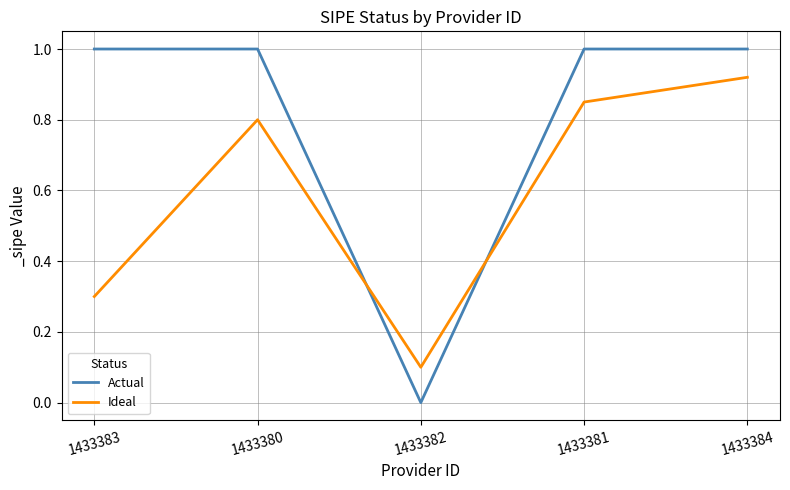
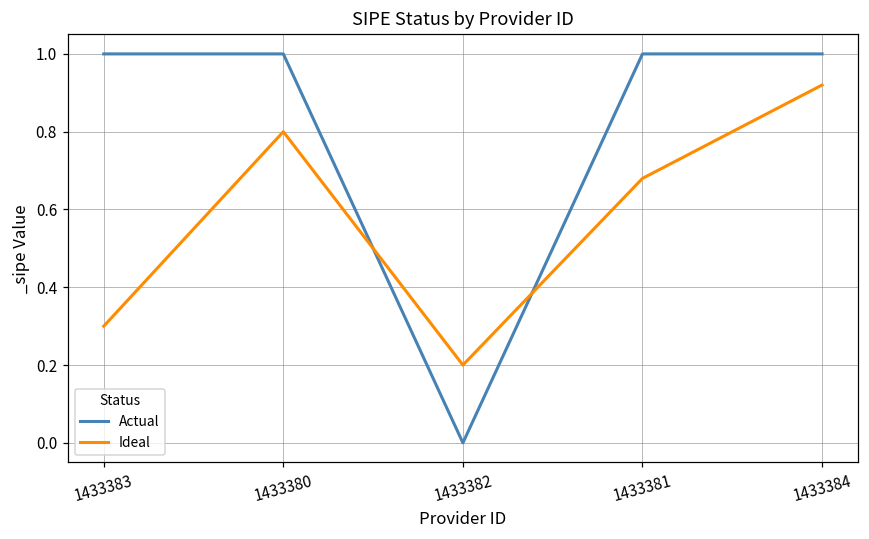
Ideal, 1433382: 0.1 -> 0.2
Ideal, 1433381: 0.85 -> 0.68
